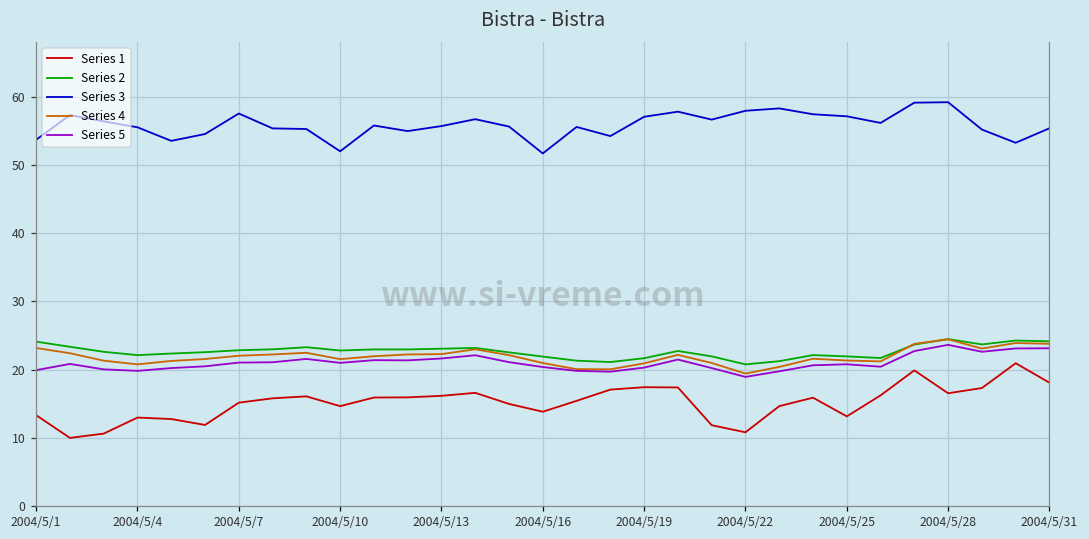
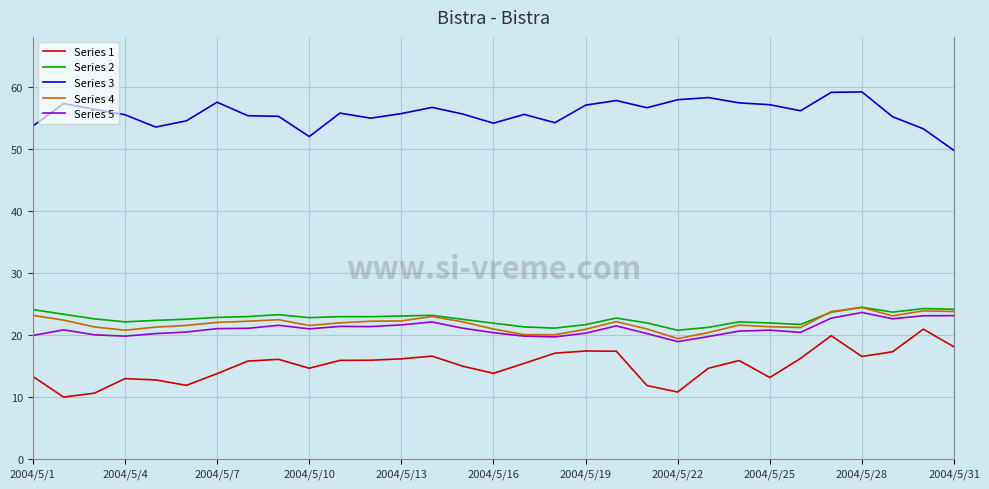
Series 1, 2004/5/7: 15 -> 14
Series 3, 2004/5/16: 52 -> 54
Series 3, 2004/5/31: 55 -> 50
